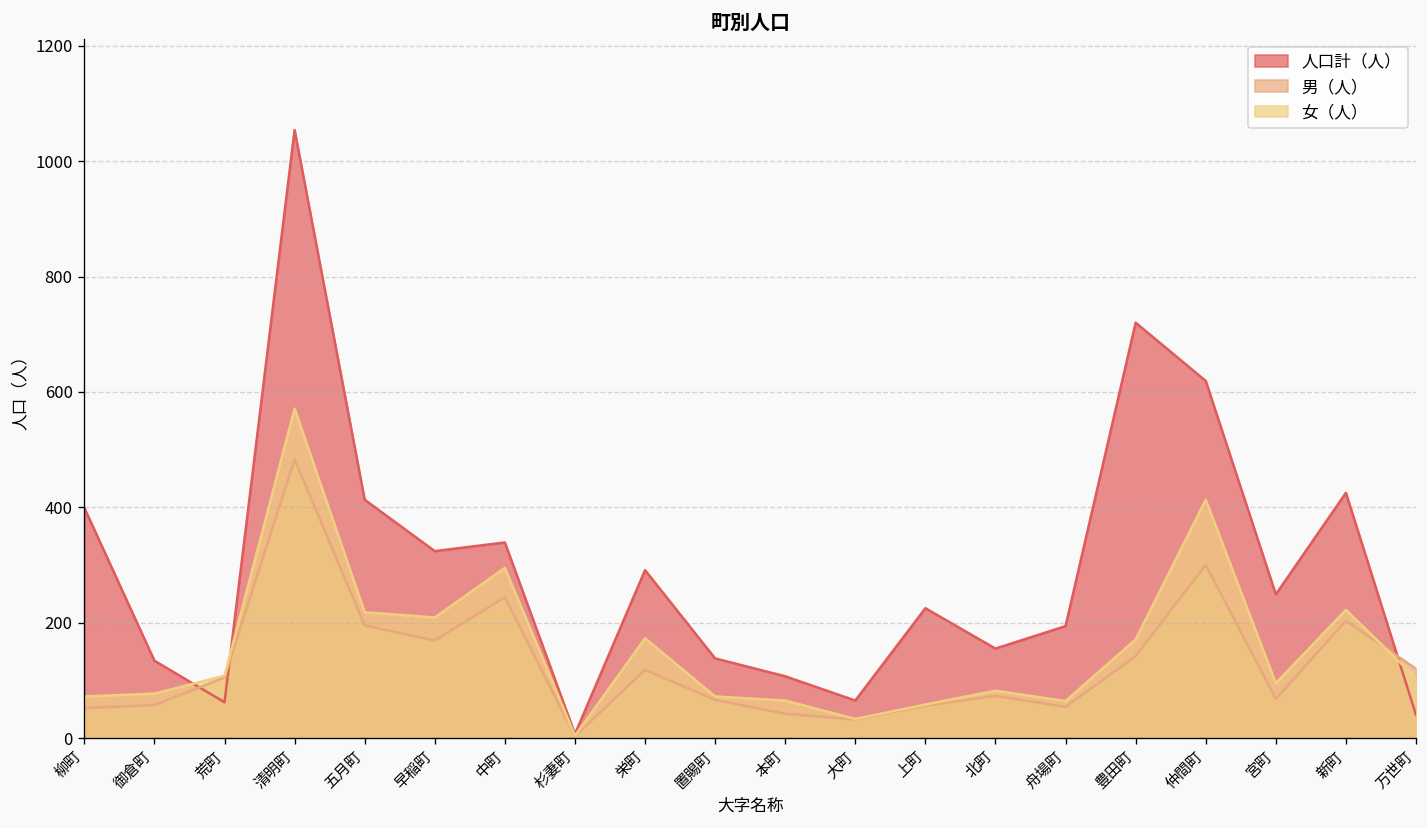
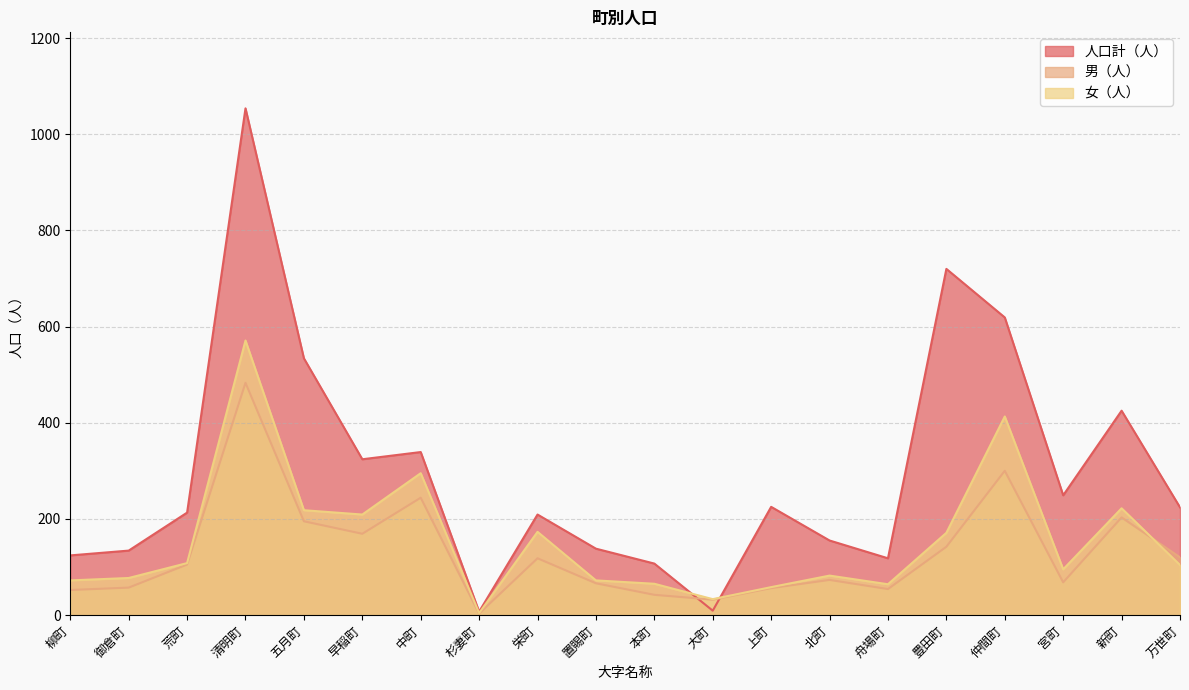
人口計（人）, 柳町: 400 -> 120
人口計（人）, 荒町: 60 -> 210
人口計（人）, 五月町: 410 -> 530
人口計（人）, 栄町: 290 -> 210
人口計（人）, 大町: 70 -> 10
人口計（人）, 舟場町: 190 -> 120
人口計（人）, 万世町: 40 -> 220
